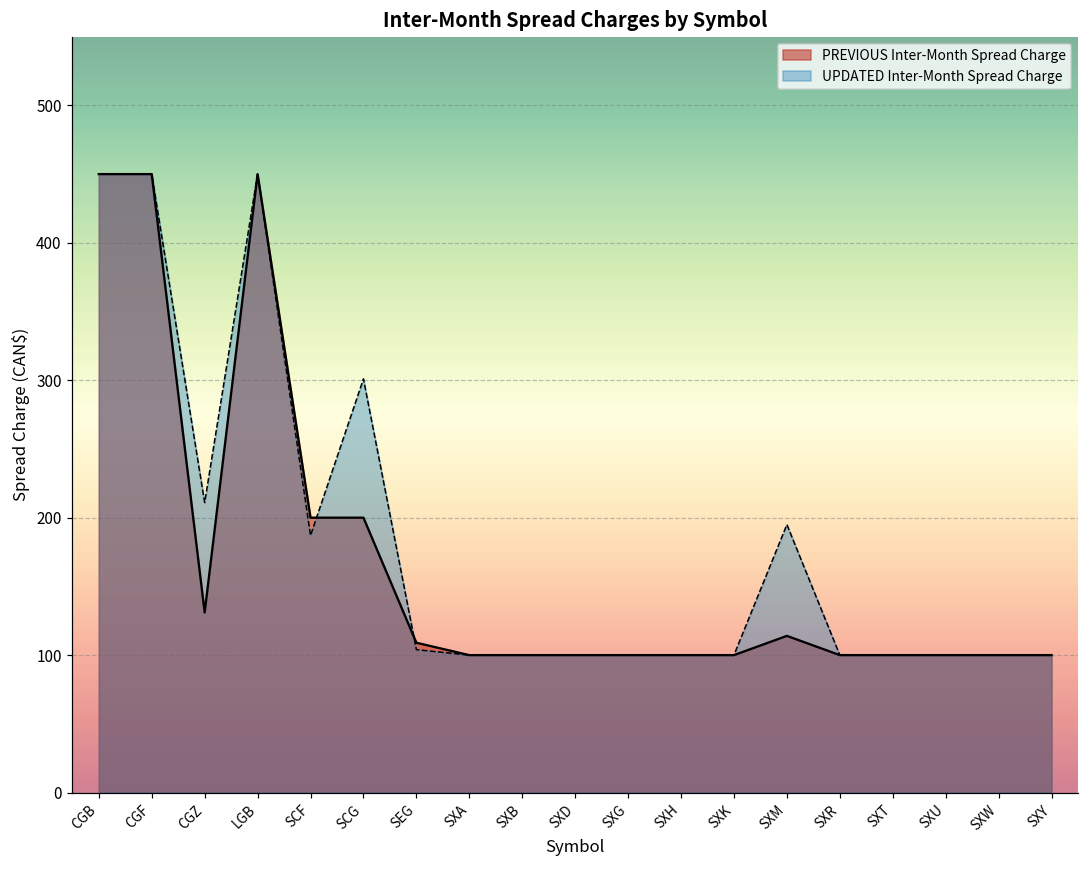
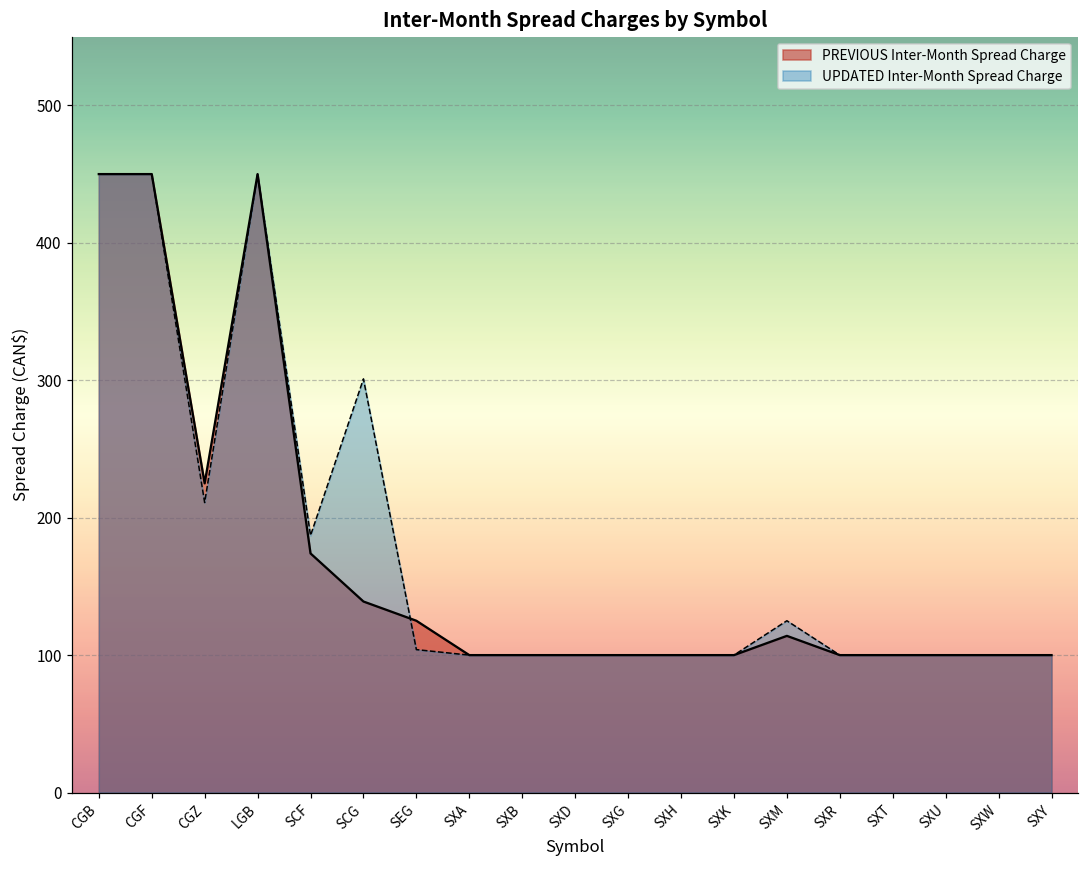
PREVIOUS Inter-Month Spread Charge, CGZ: 131 -> 225
PREVIOUS Inter-Month Spread Charge, SCF: 200 -> 174
PREVIOUS Inter-Month Spread Charge, SCG: 200 -> 139
PREVIOUS Inter-Month Spread Charge, SEG: 109 -> 125
UPDATED Inter-Month Spread Charge, SXM: 195 -> 125
